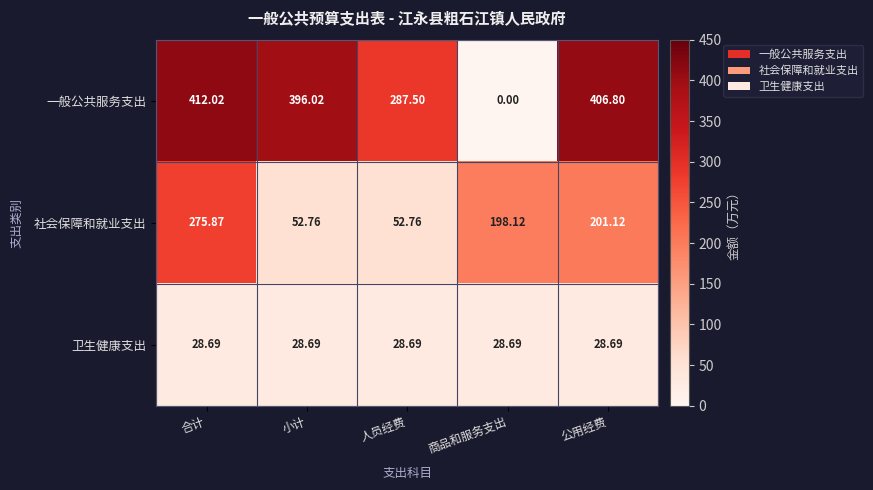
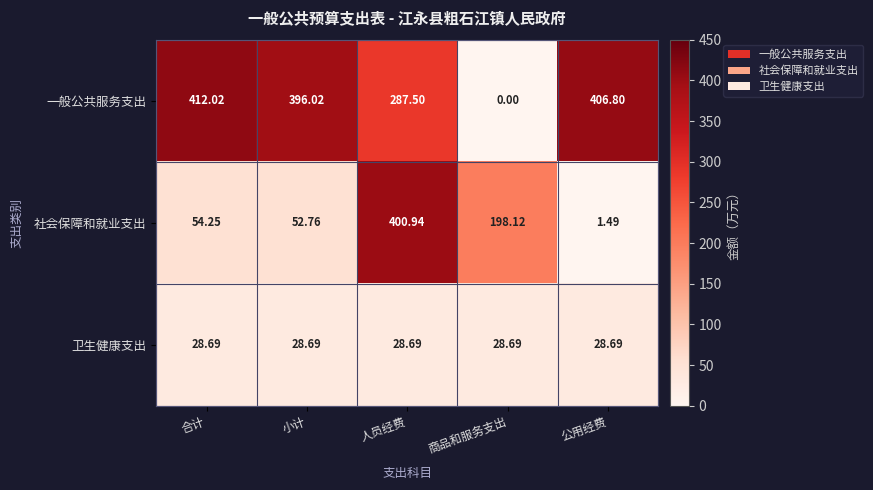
社会保障和就业支出, 合计: 275.87 -> 54.25
社会保障和就业支出, 人员经费: 52.76 -> 400.94
社会保障和就业支出, 公用经费: 201.12 -> 1.49
